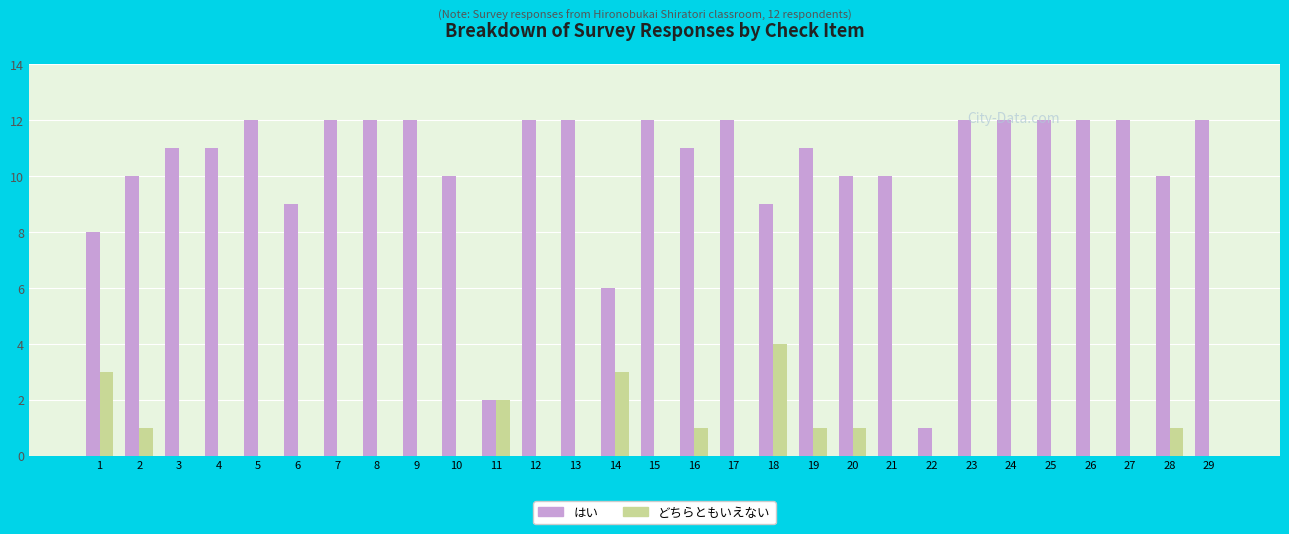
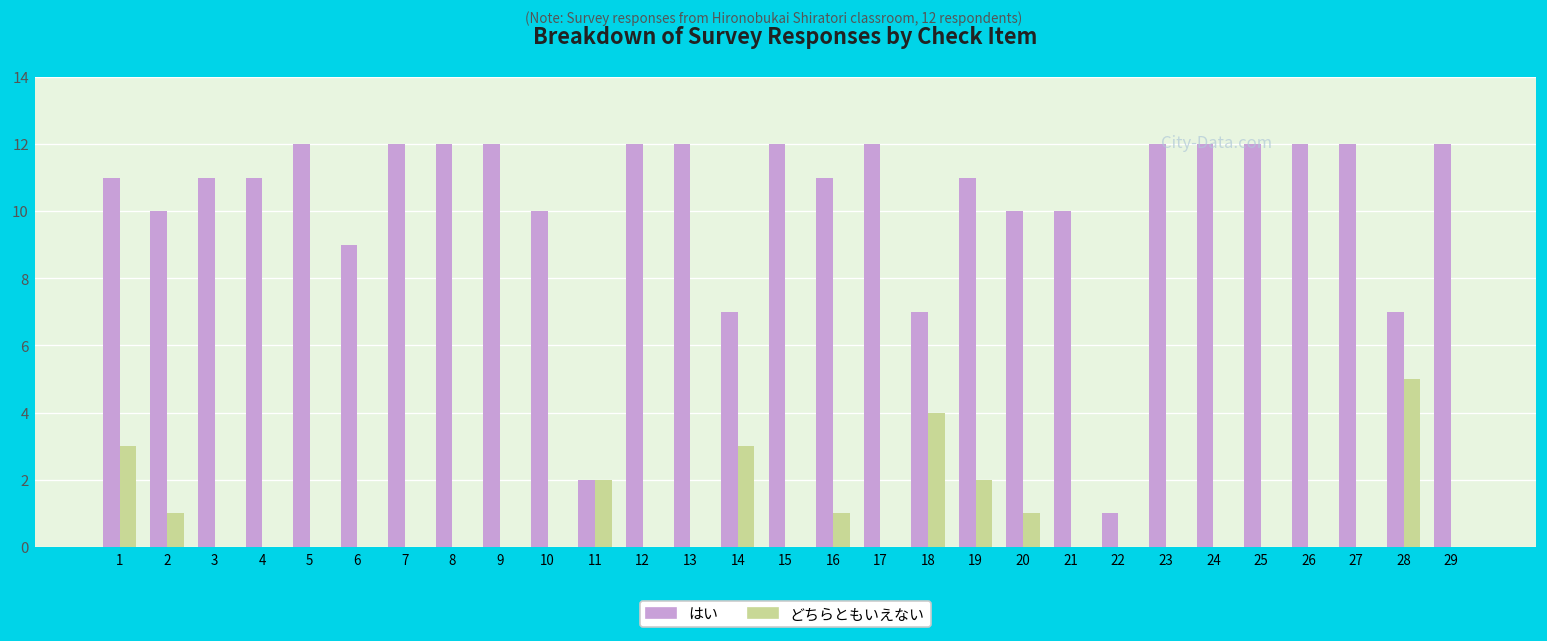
はい, 1: 8 -> 11
はい, 14: 6 -> 7
はい, 18: 9 -> 7
どちらともいえない, 19: 1 -> 2
はい, 28: 10 -> 7
どちらともいえない, 28: 1 -> 5
